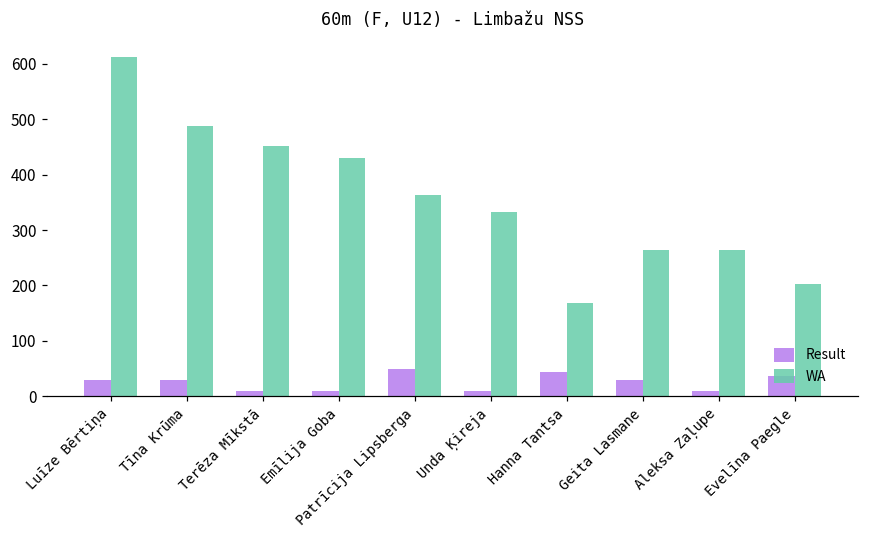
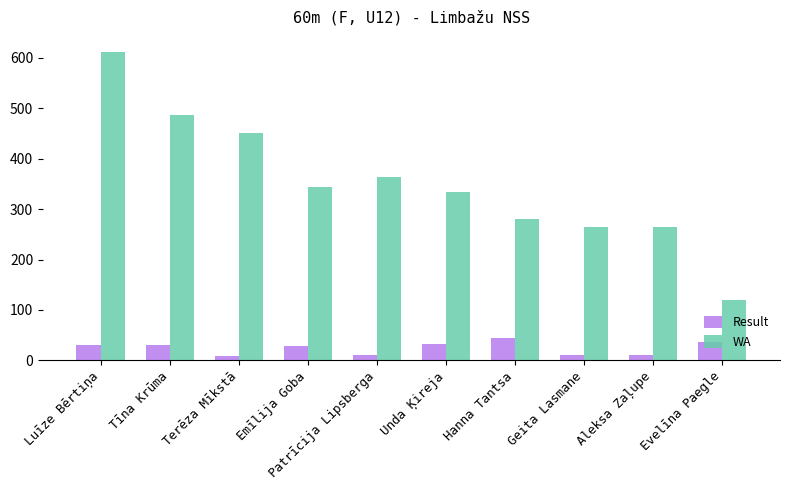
Result, Emīlija Goba: 10 -> 30
WA, Emīlija Goba: 430 -> 340
Result, Patrīcija Lipsberga: 50 -> 10
Result, Unda Ķireja: 10 -> 30
WA, Hanna Tantsa: 170 -> 280
Result, Geita Lasmane: 30 -> 10
WA, Evelīna Paegle: 200 -> 120
